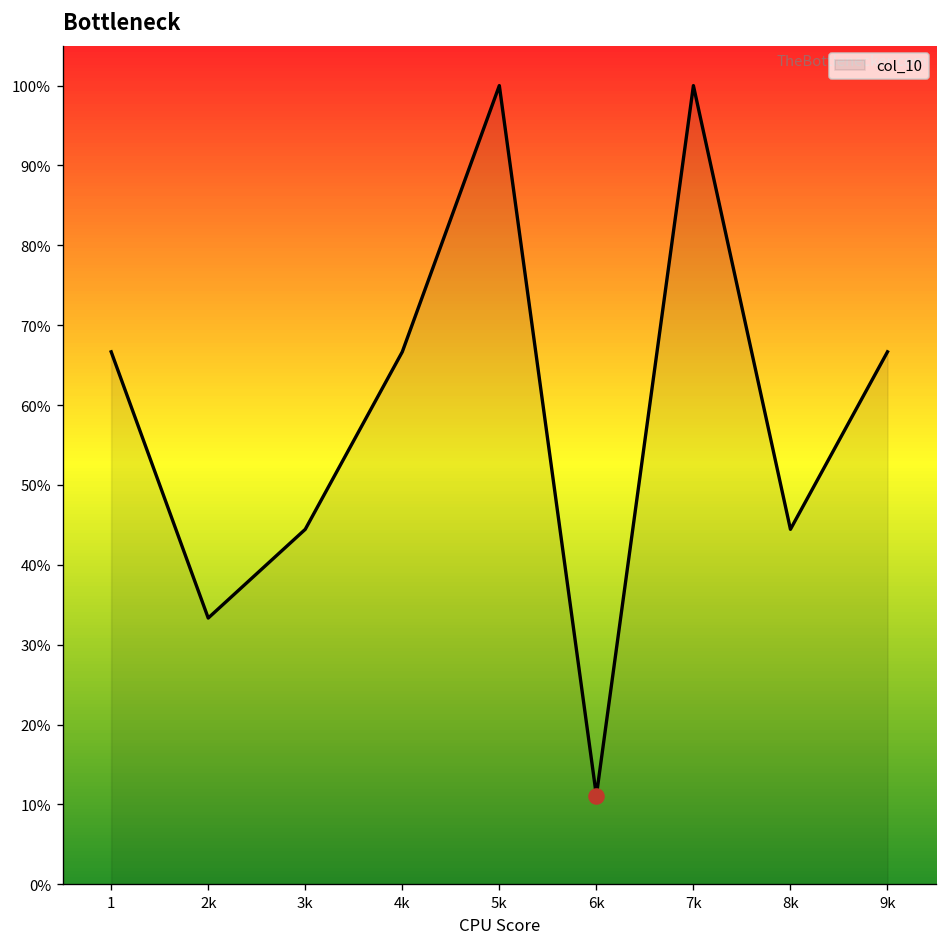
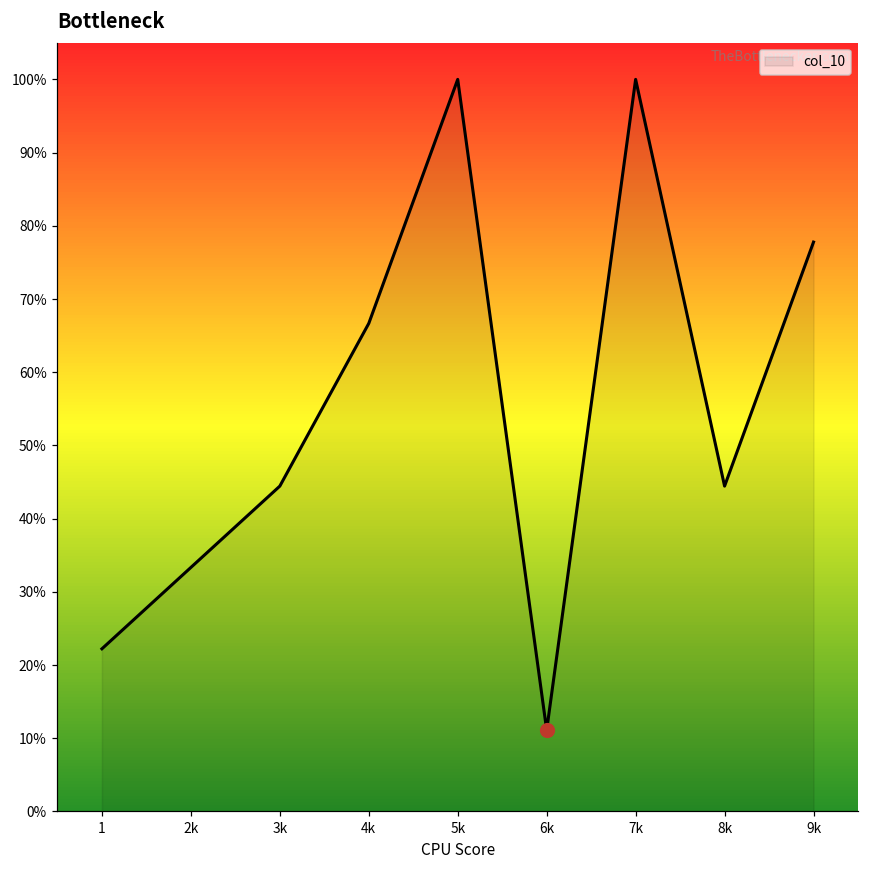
col_10, 1: 67% -> 22%
col_10, 9k: 67% -> 78%
